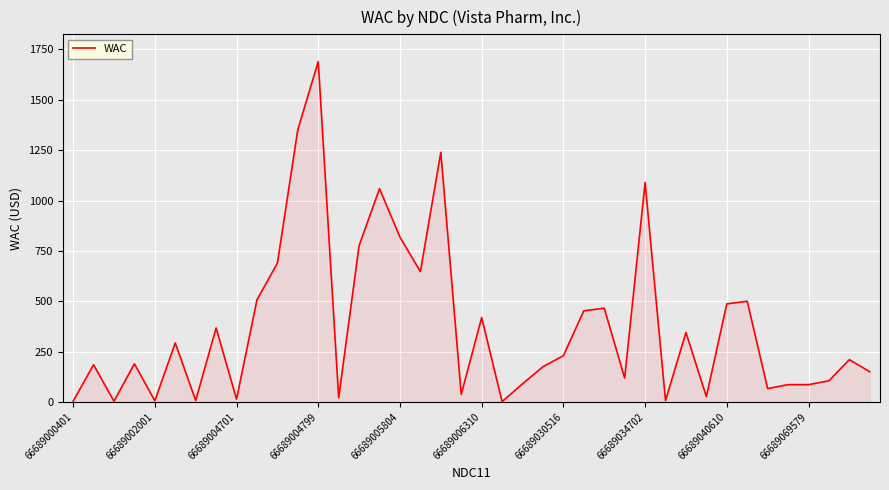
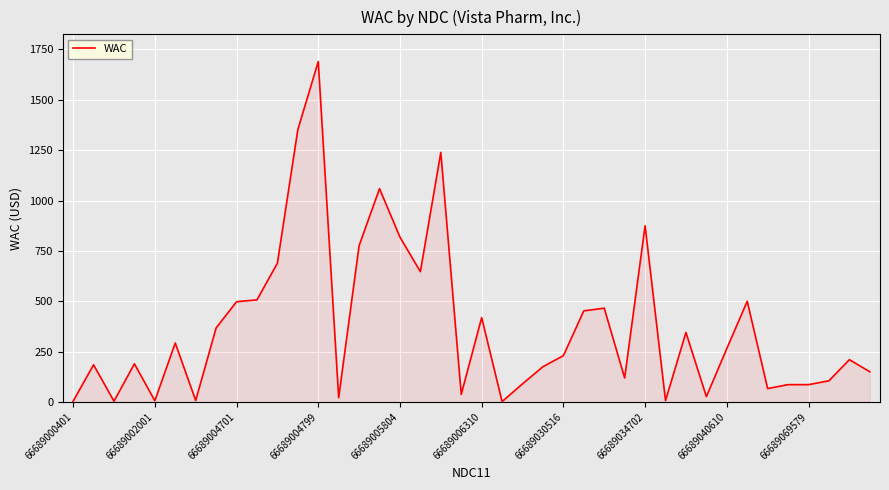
66689004701: 10 -> 500
66689034702: 1090 -> 880
66689040610: 490 -> 270
